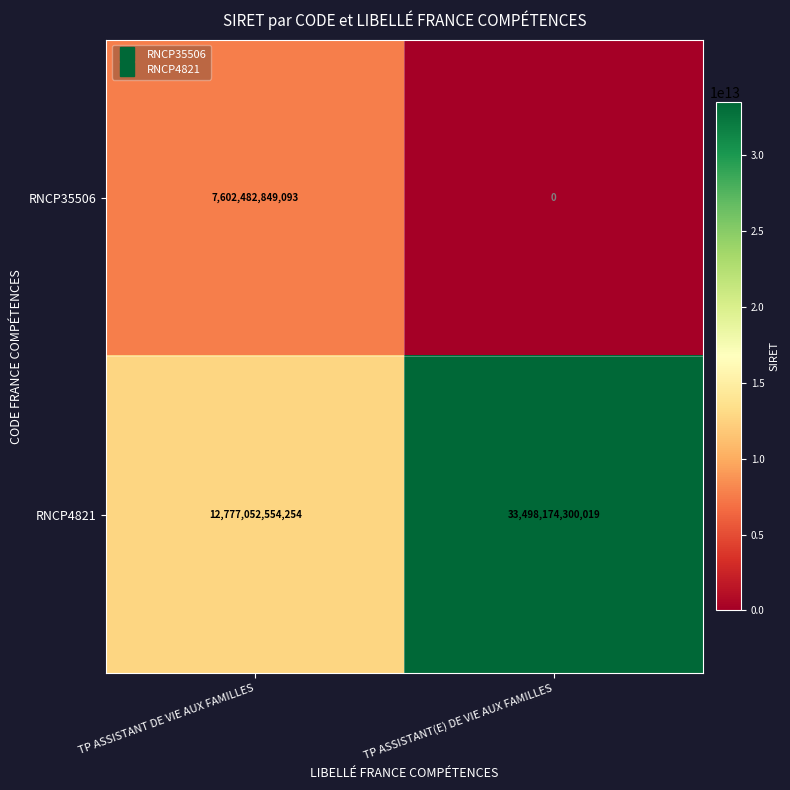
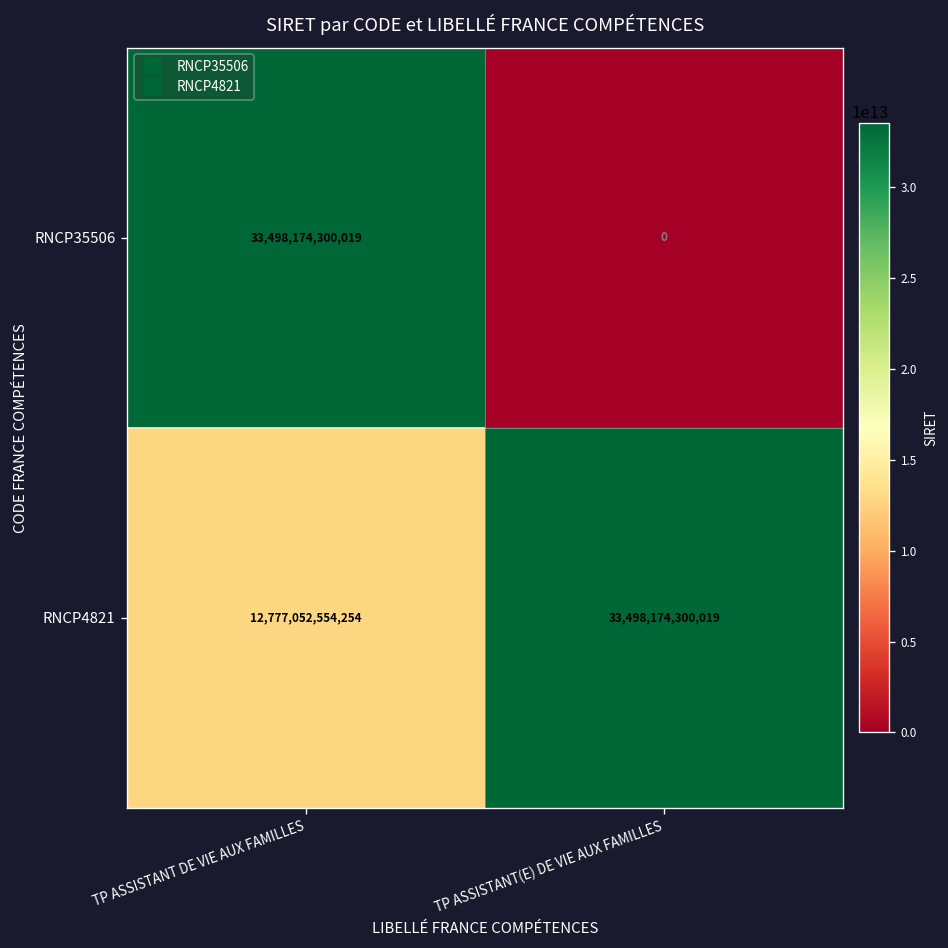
RNCP35506, TP ASSISTANT DE VIE AUX FAMILLES: 7,602,482,849,093 -> 33,498,174,300,019
